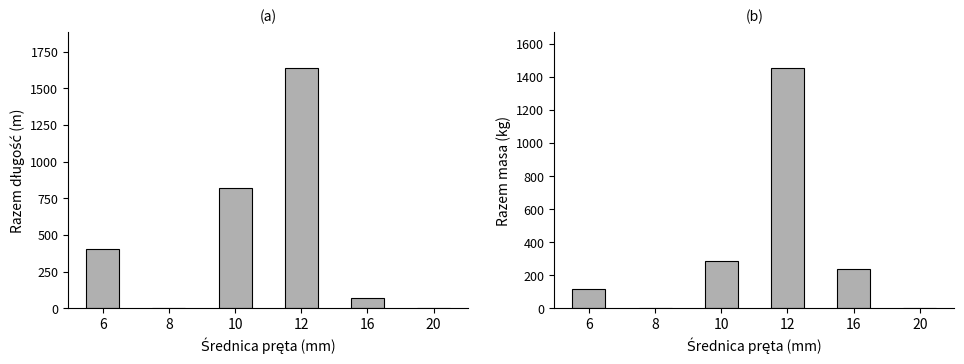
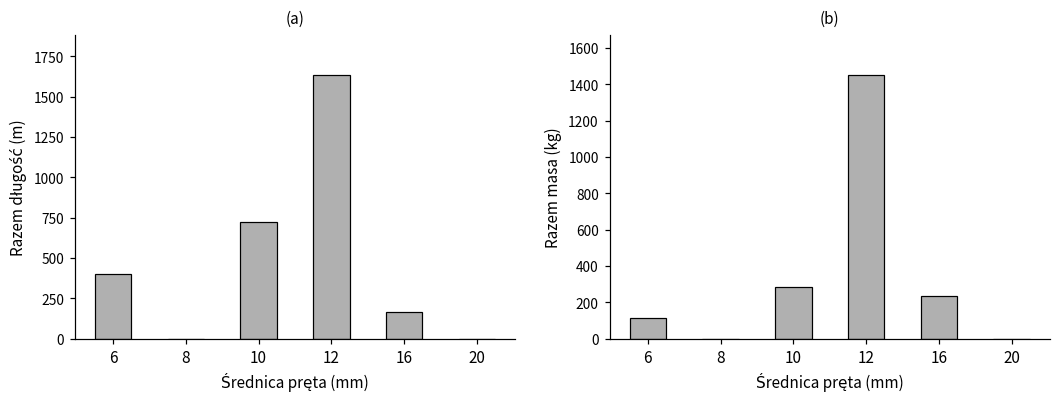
(a), 10: 820 -> 720
(a), 16: 70 -> 160
